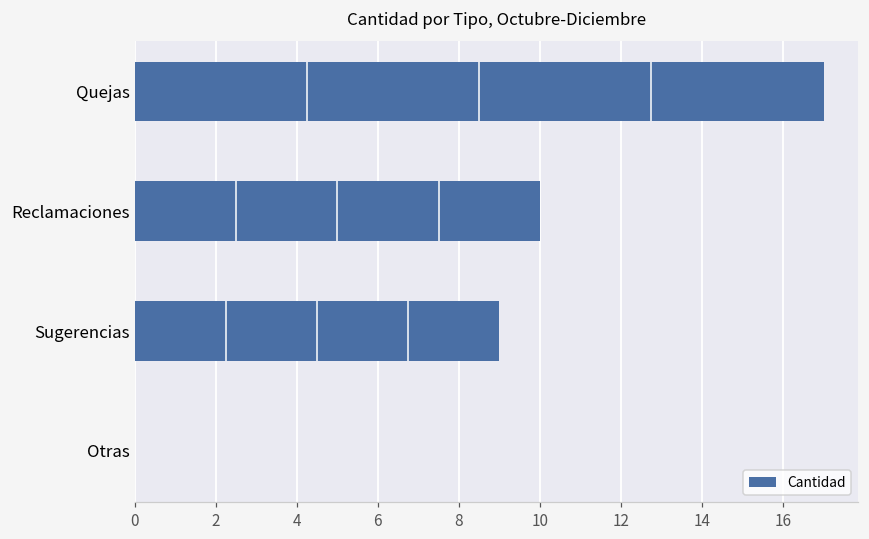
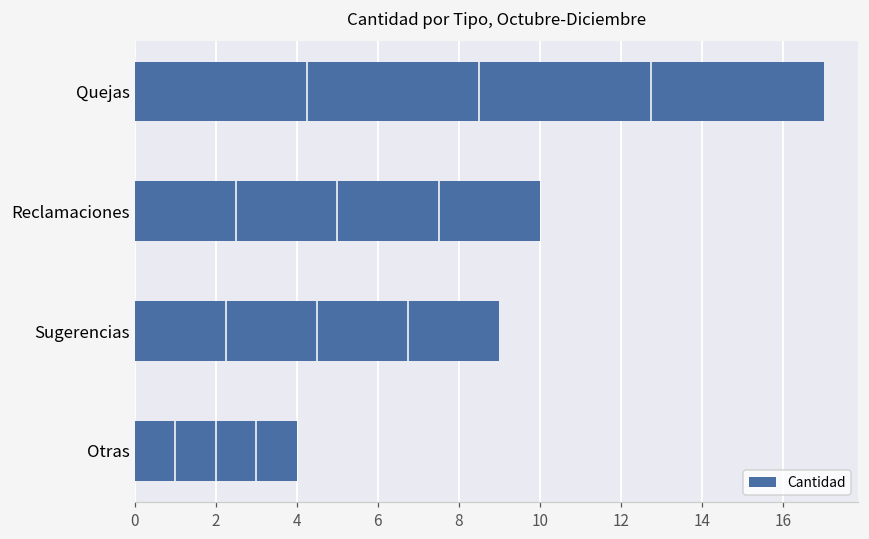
Otras: 0 -> 4
